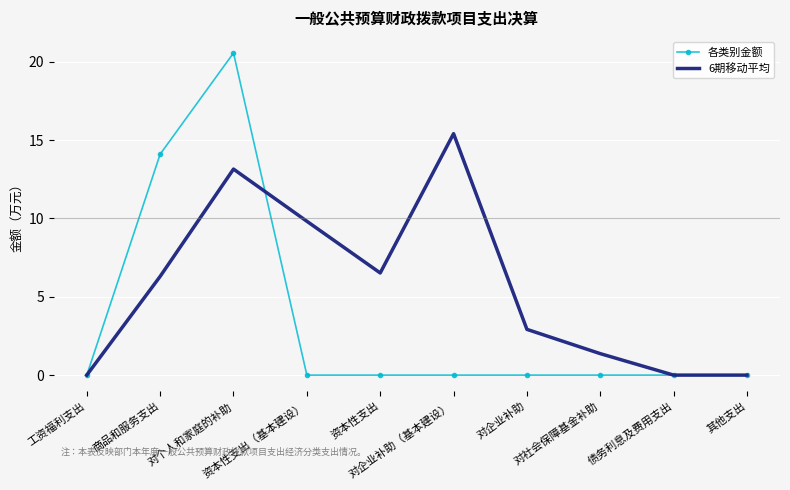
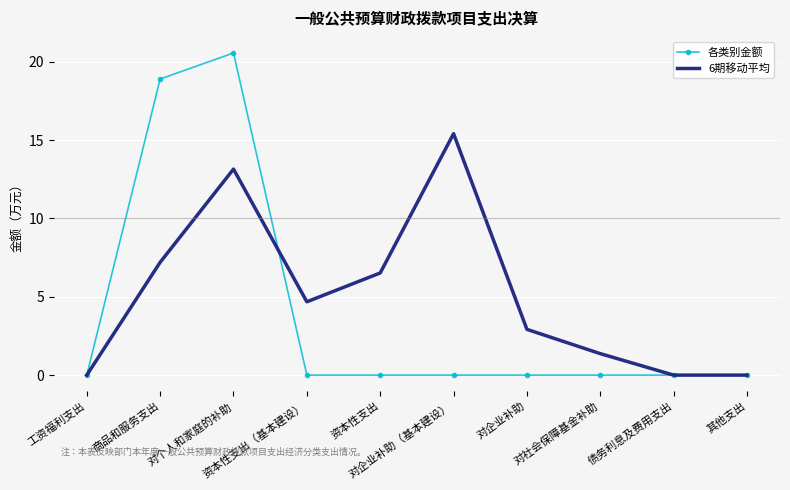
各类别金额, 商品和服务支出: 14.1 -> 18.9
6期移动平均, 商品和服务支出: 6.3 -> 7.2
6期移动平均, 资本性支出（基本建设）: 9.8 -> 4.7
